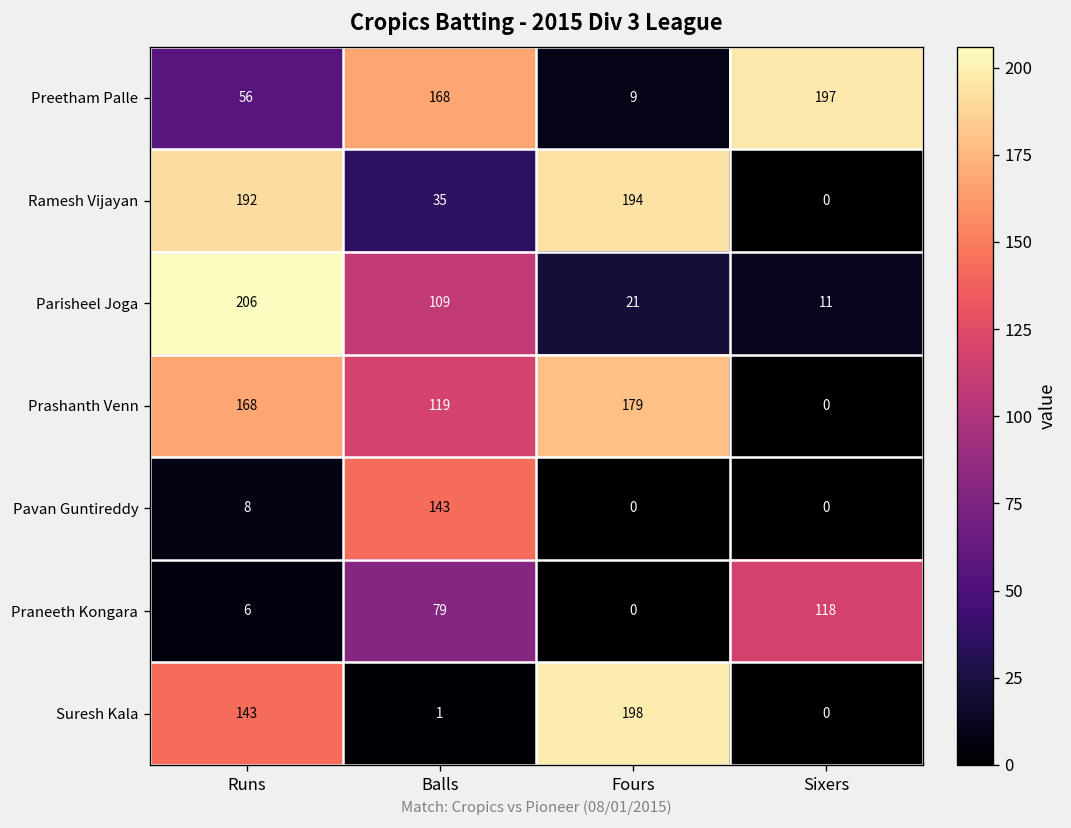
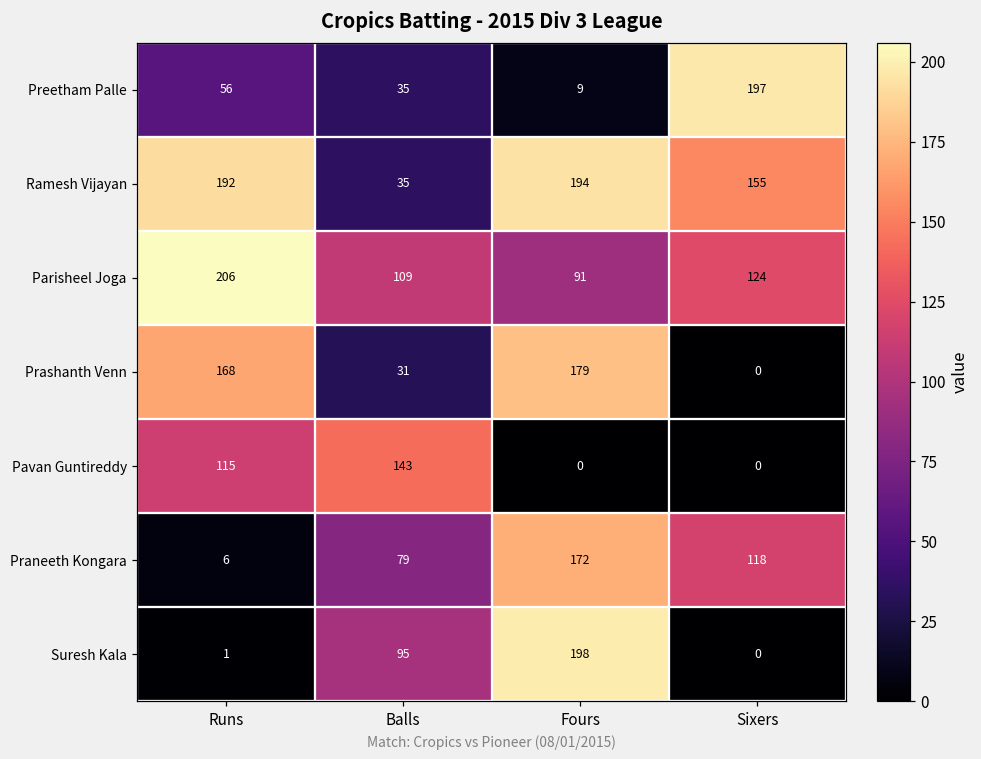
Preetham Palle, Balls: 168 -> 35
Ramesh Vijayan, Sixers: 0 -> 155
Parisheel Joga, Fours: 21 -> 91
Parisheel Joga, Sixers: 11 -> 124
Prashanth Venn, Balls: 119 -> 31
Pavan Guntireddy, Runs: 8 -> 115
Praneeth Kongara, Fours: 0 -> 172
Suresh Kala, Runs: 143 -> 1
Suresh Kala, Balls: 1 -> 95
